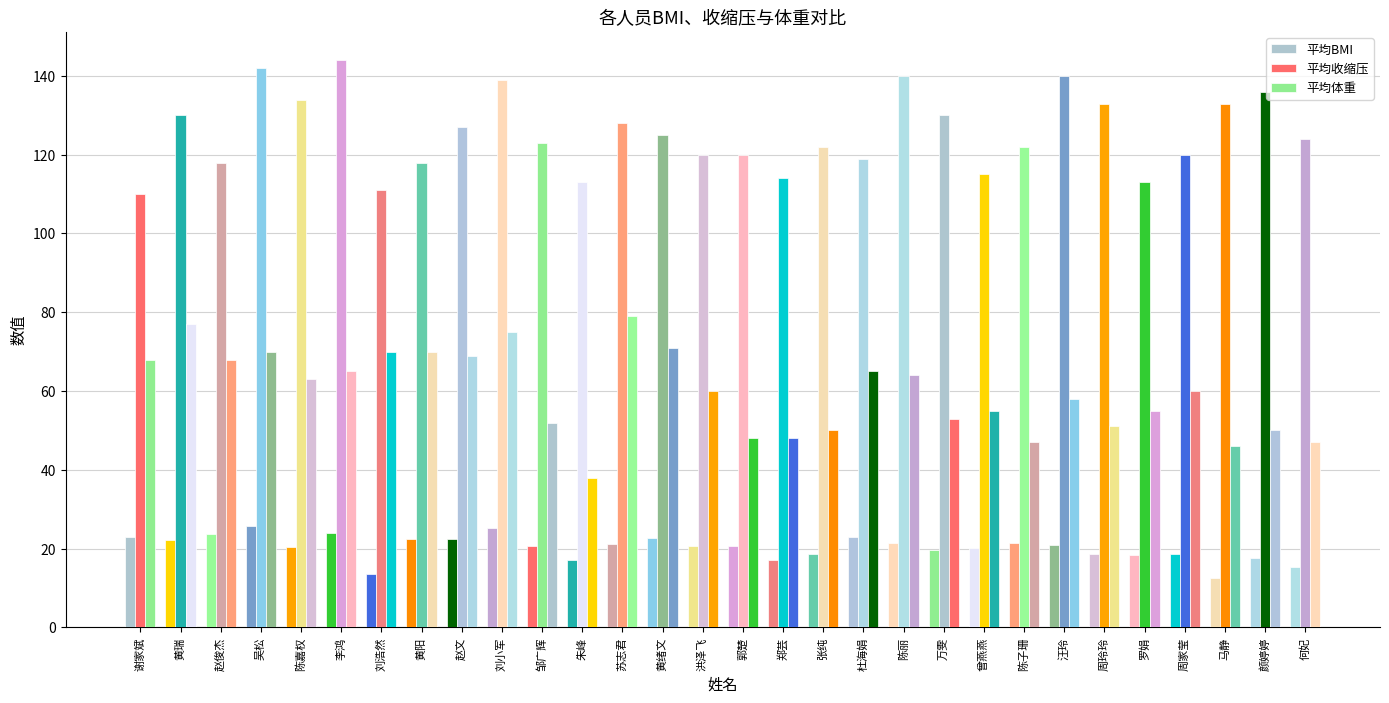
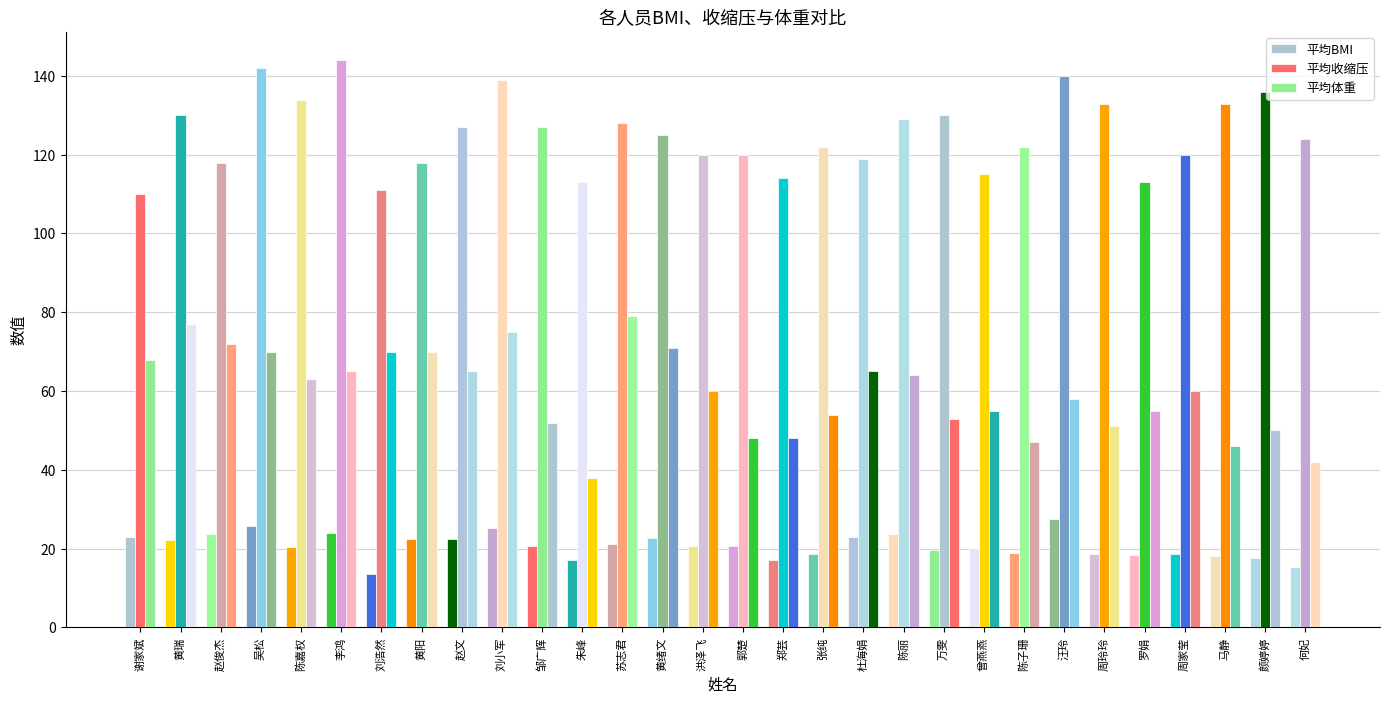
平均体重, 赵俊杰: 68 -> 72
平均体重, 赵文: 69 -> 65
平均收缩压, 邹广辉: 123 -> 127
平均体重, 张纯: 50 -> 54
平均BMI, 陈丽: 21 -> 24
平均收缩压, 陈丽: 140 -> 129
平均BMI, 陈子珊: 21 -> 19
平均BMI, 汪玲: 21 -> 27
平均BMI, 马静: 13 -> 18
平均体重, 何妃: 47 -> 42
